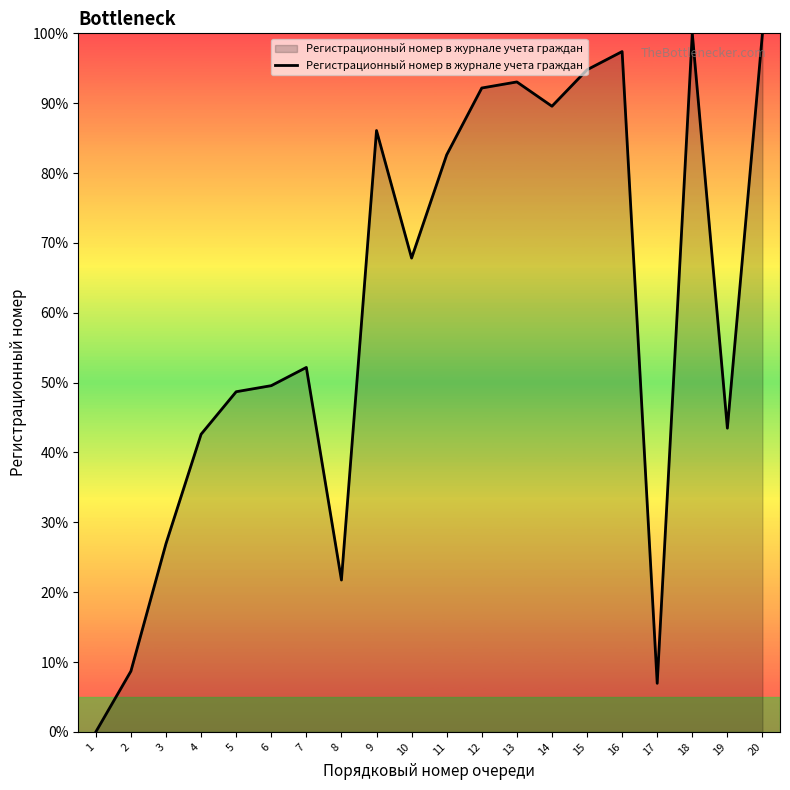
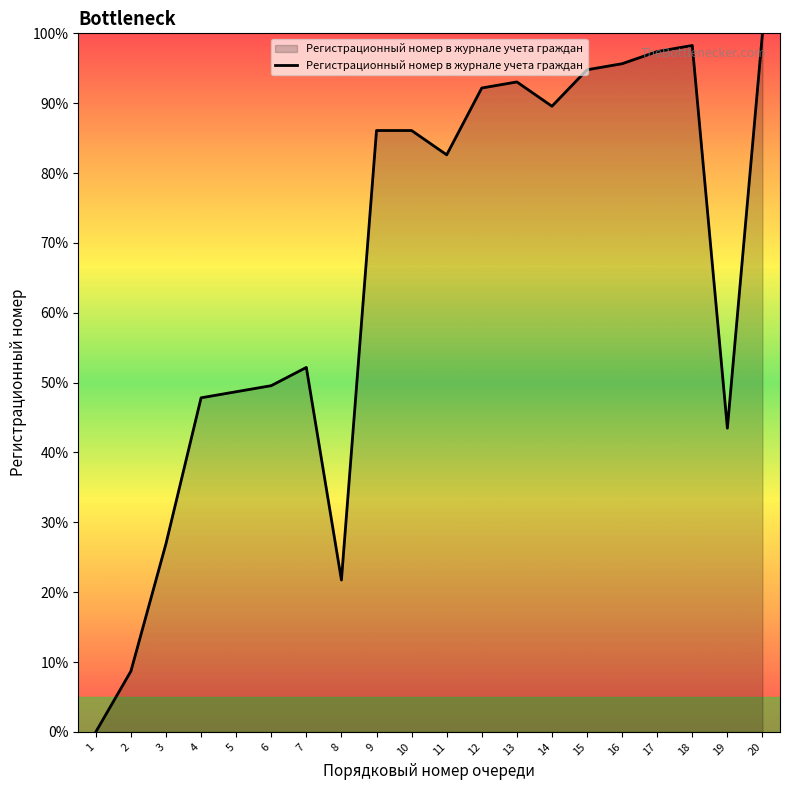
4: 43% -> 48%
10: 68% -> 86%
16: 97% -> 96%
17: 7% -> 97%
18: 100% -> 98%
